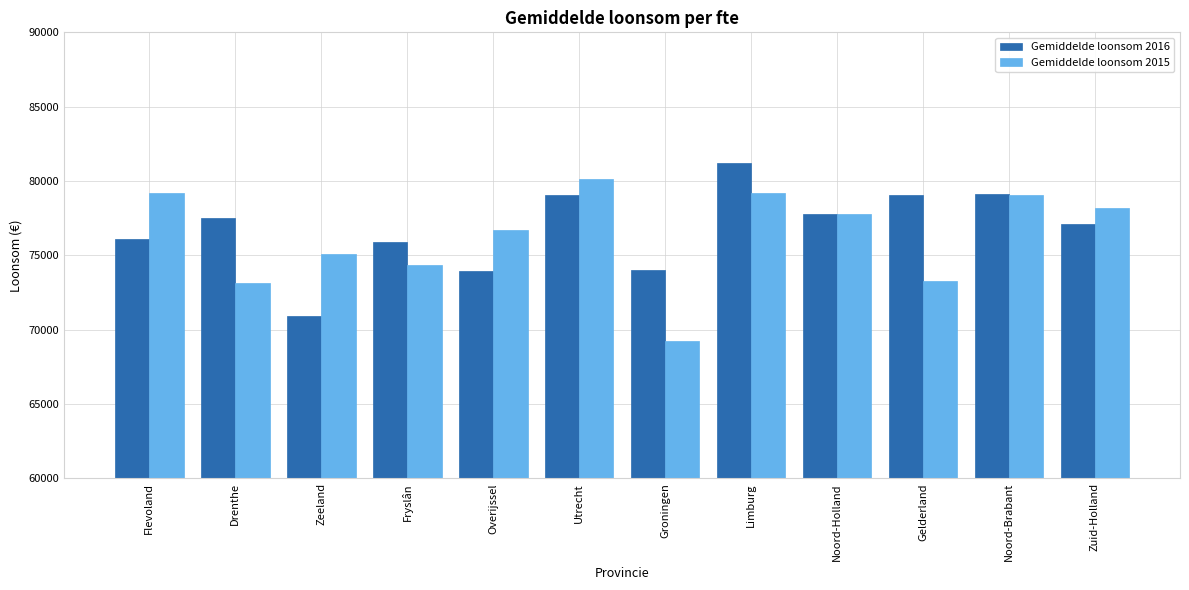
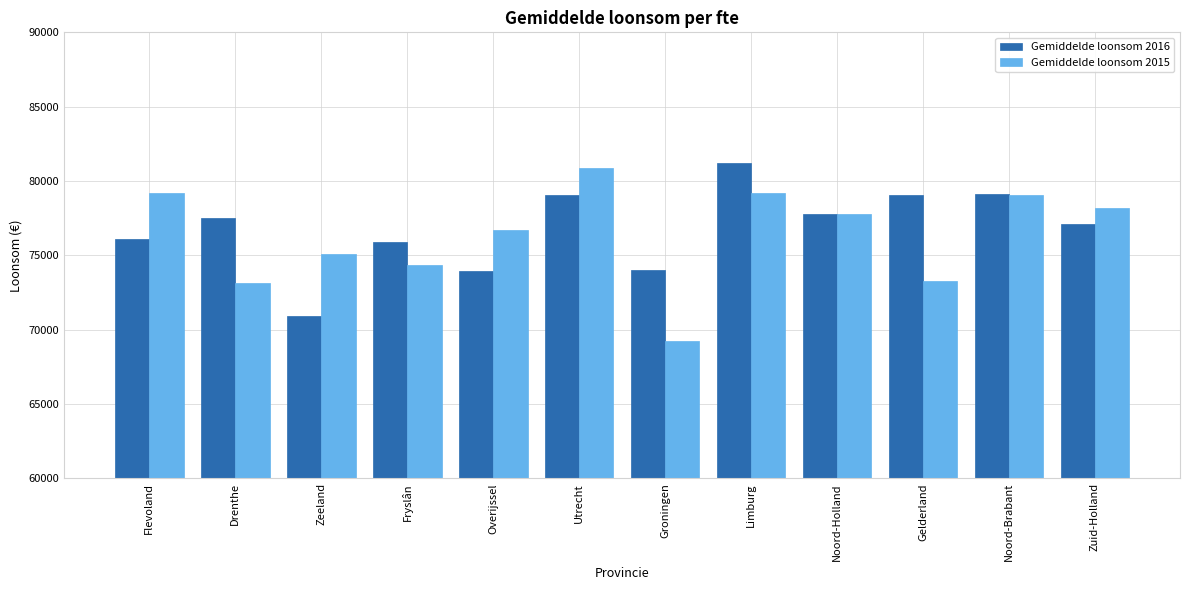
Gemiddelde loonsom 2015, Utrecht: 80100 -> 80900
